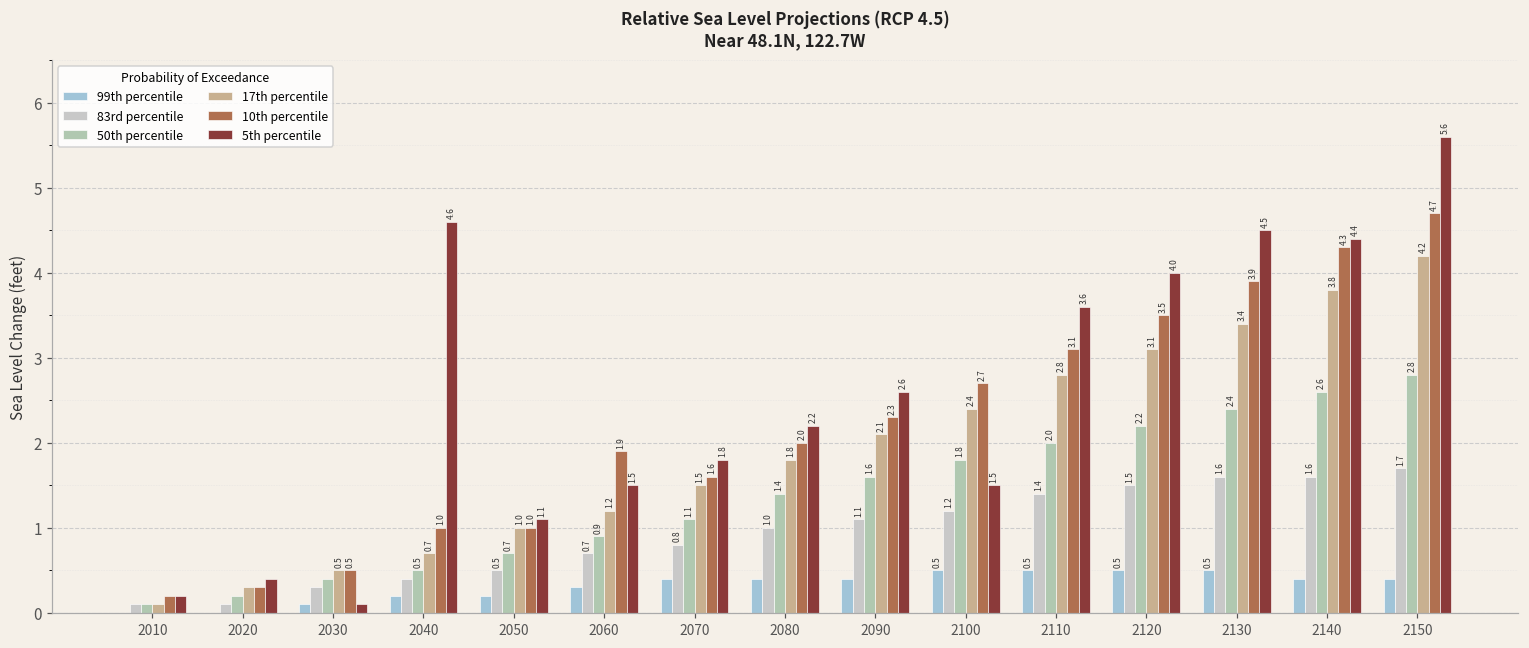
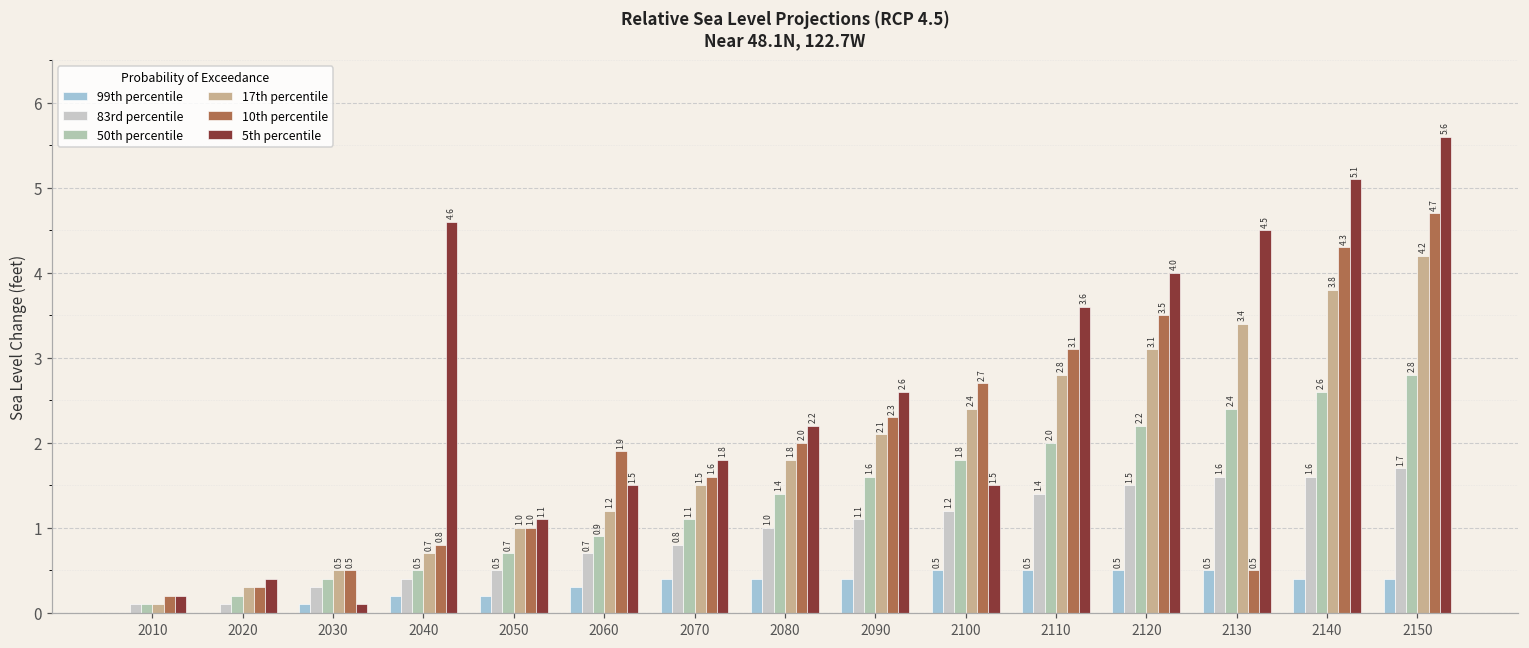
10th percentile, 2040: 1.0 -> 0.8
10th percentile, 2130: 3.9 -> 0.5
5th percentile, 2140: 4.4 -> 5.1
